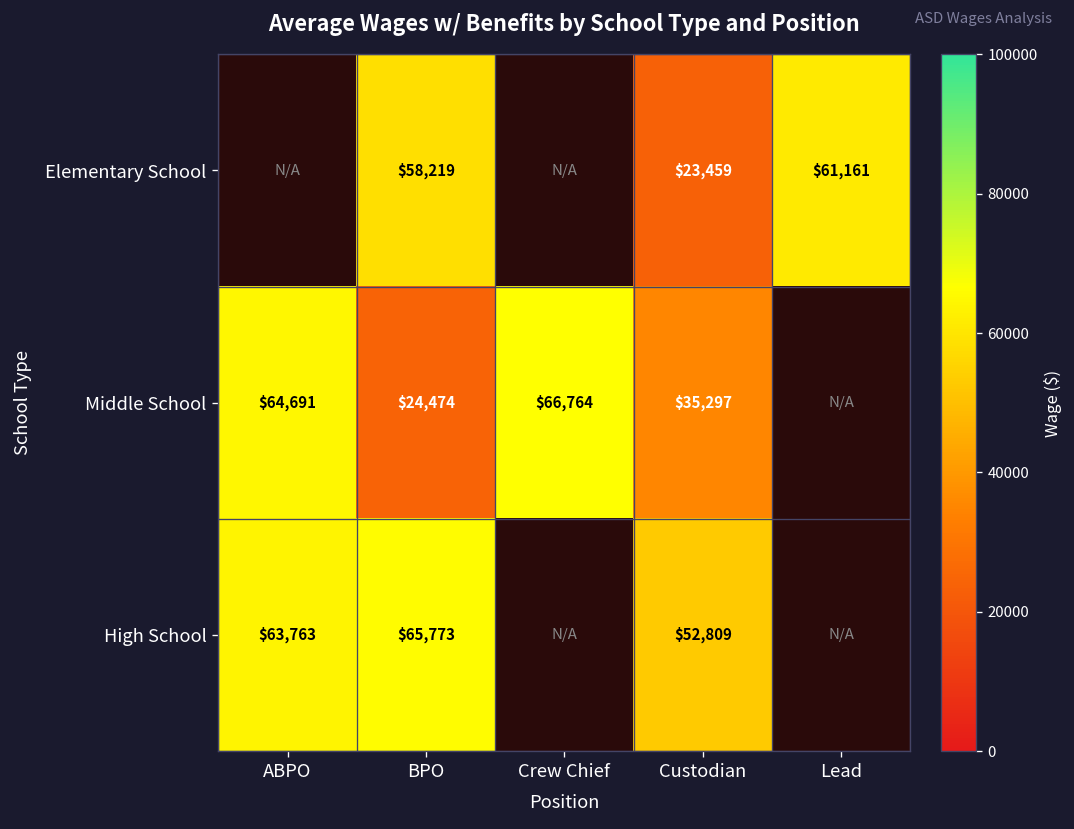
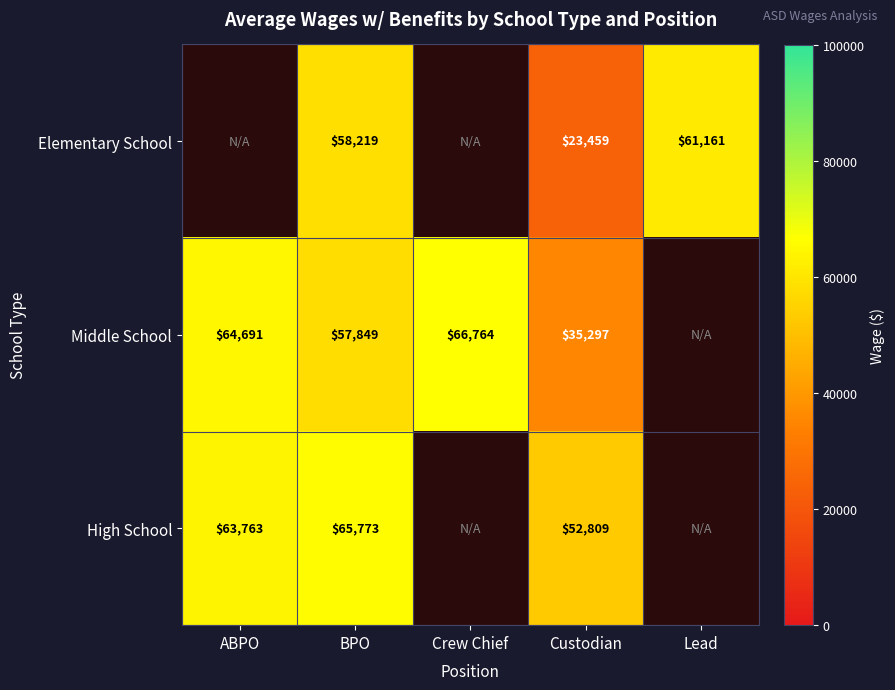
Middle School, BPO: $24,474 -> $57,849
